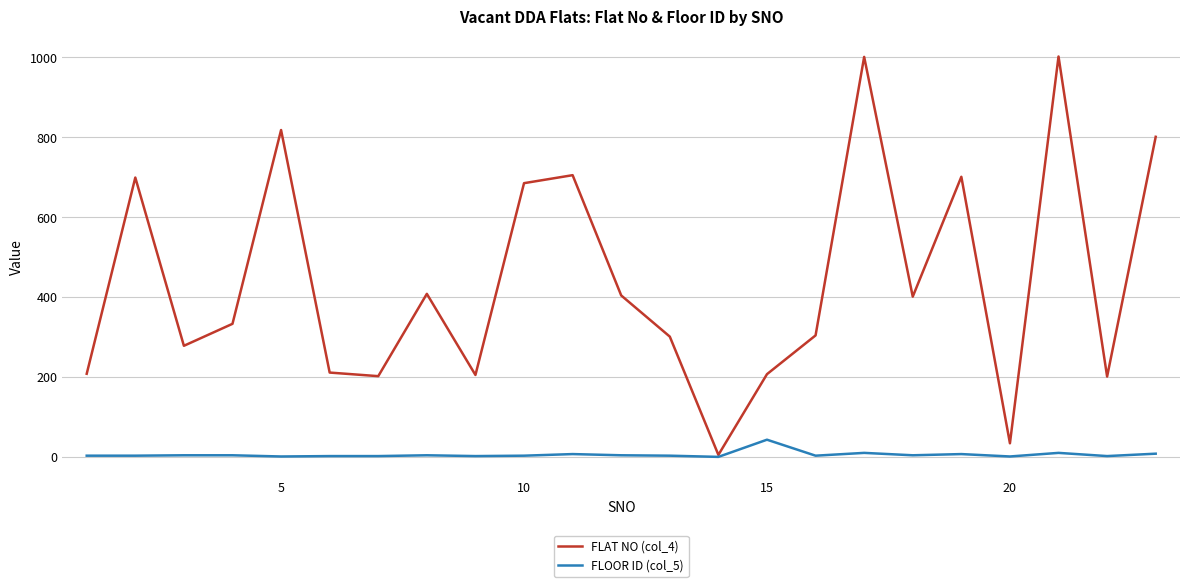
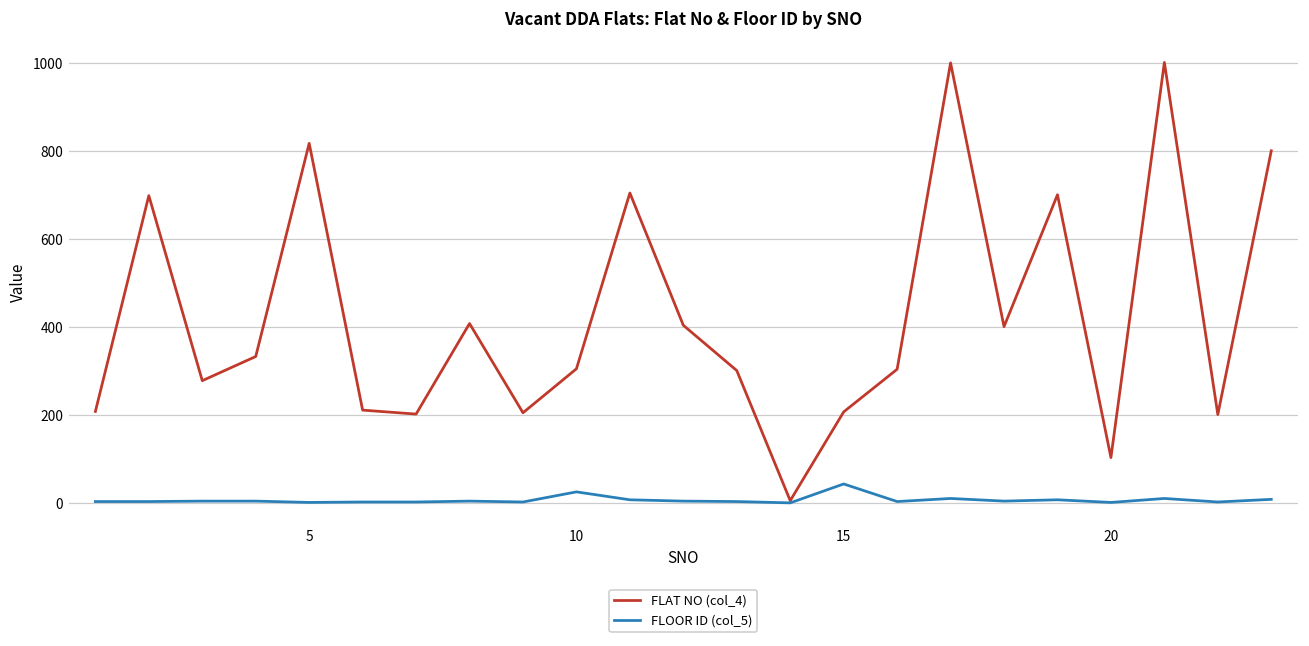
FLAT NO (col_4), 10: 690 -> 310
FLOOR ID (col_5), 10: 0 -> 30
FLAT NO (col_4), 20: 30 -> 100
